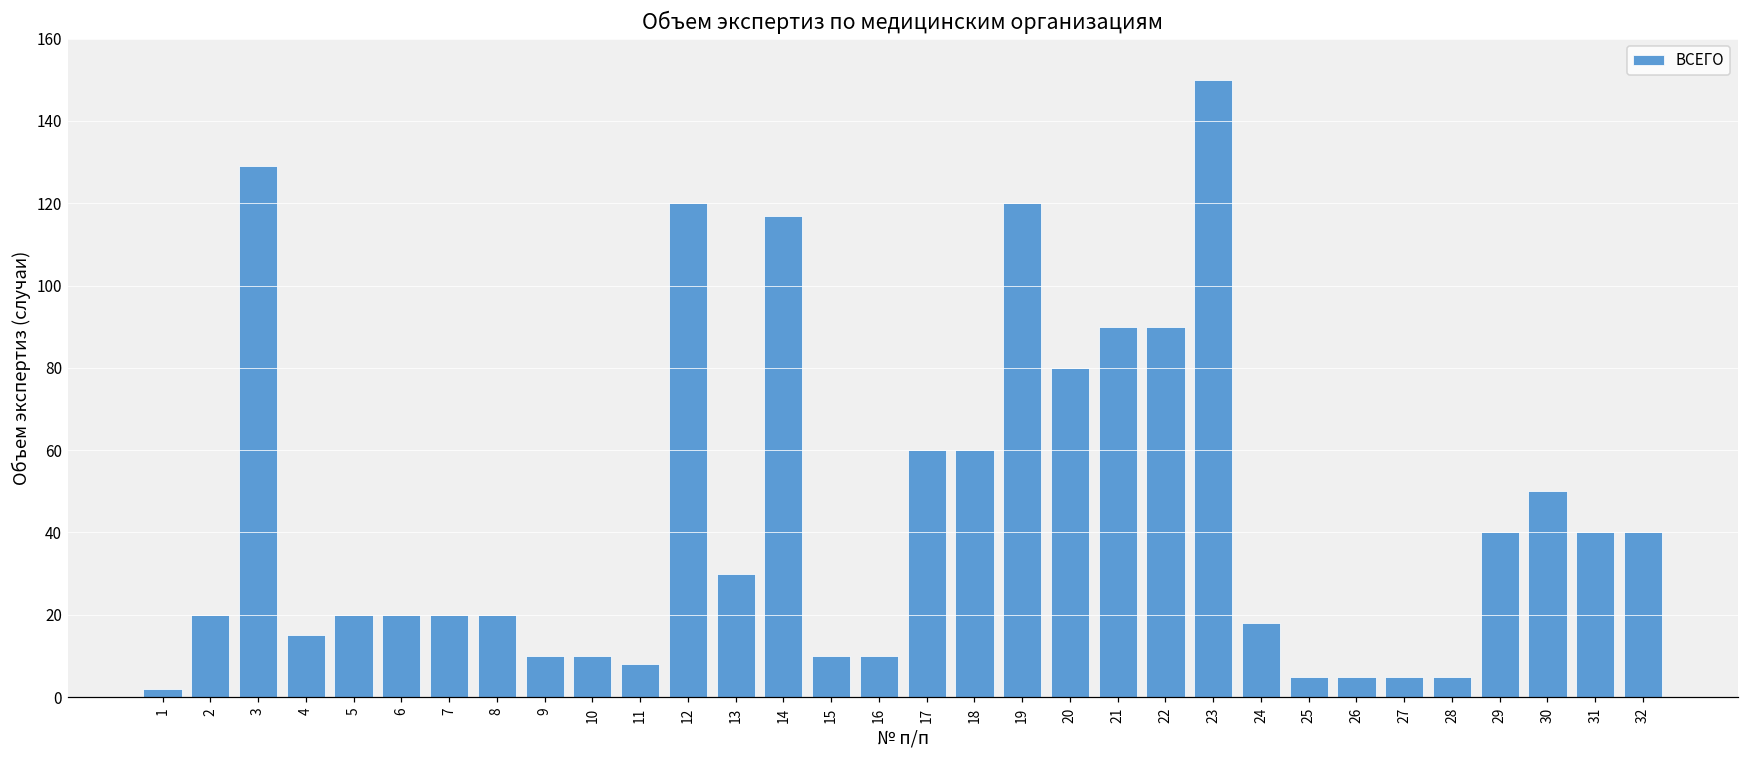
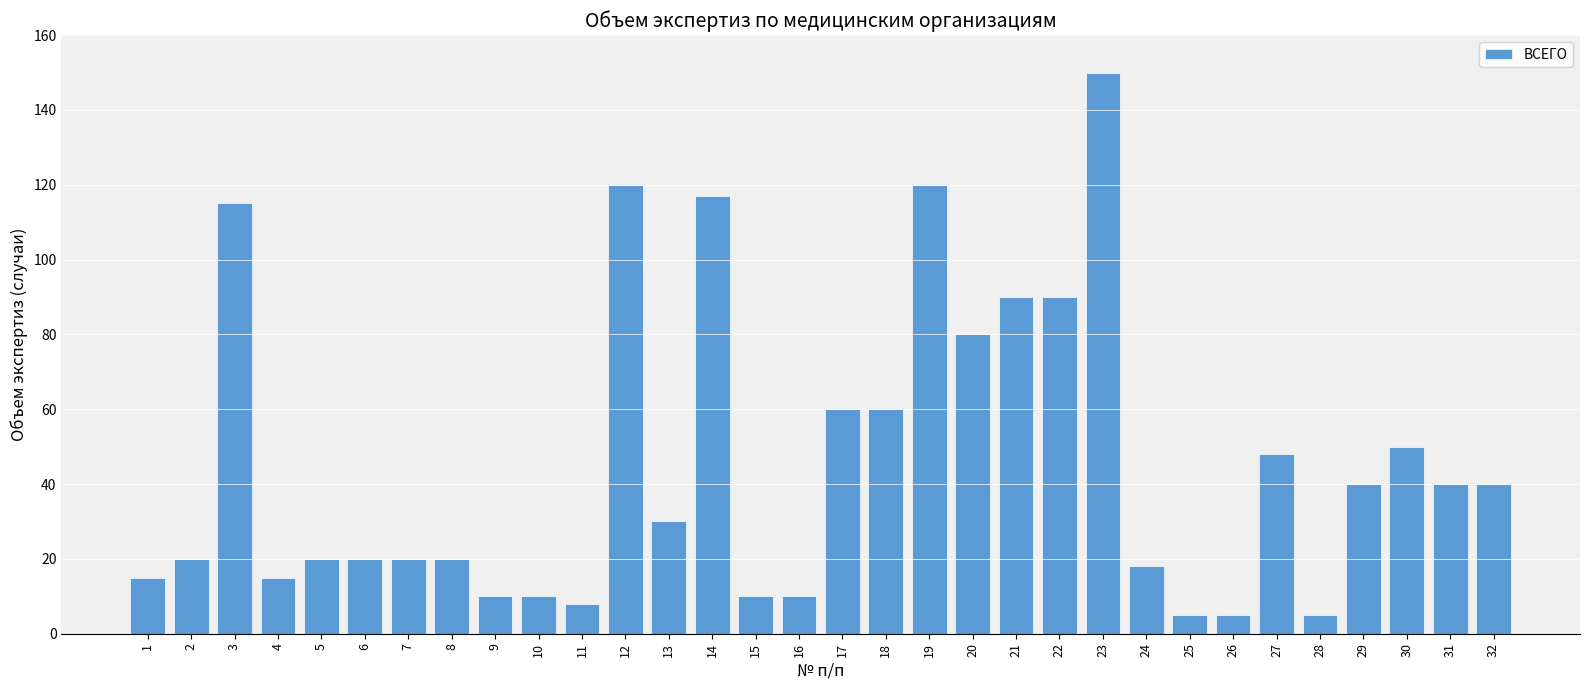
1: 2 -> 15
3: 129 -> 115
27: 5 -> 48
